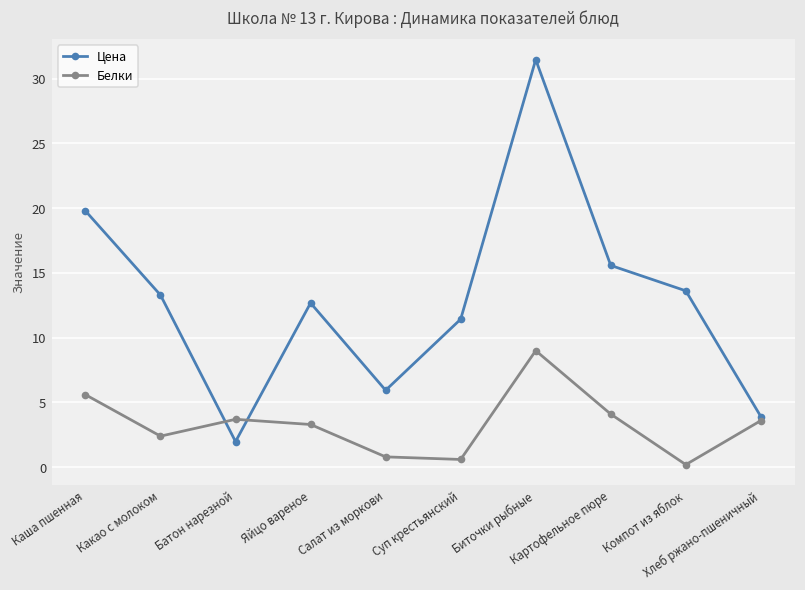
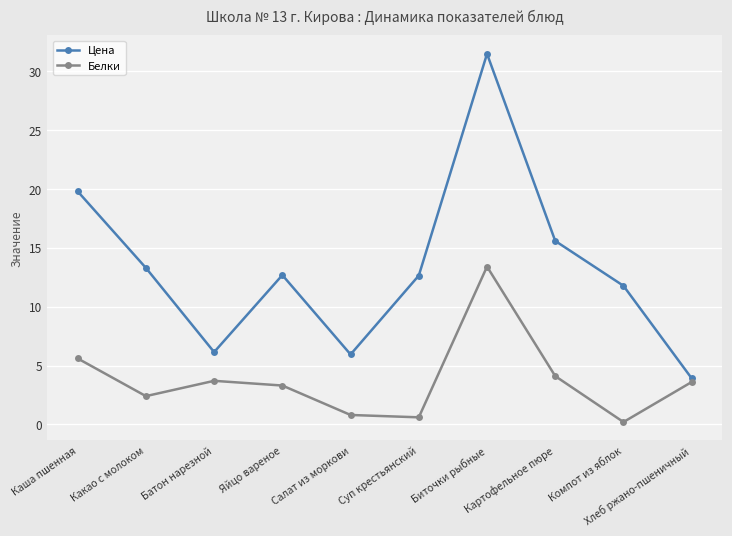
Цена, Батон нарезной: 2.0 -> 6.1
Цена, Суп крестьянский: 11.4 -> 12.6
Белки, Биточки рыбные: 9.0 -> 13.4
Цена, Компот из яблок: 13.6 -> 11.8
